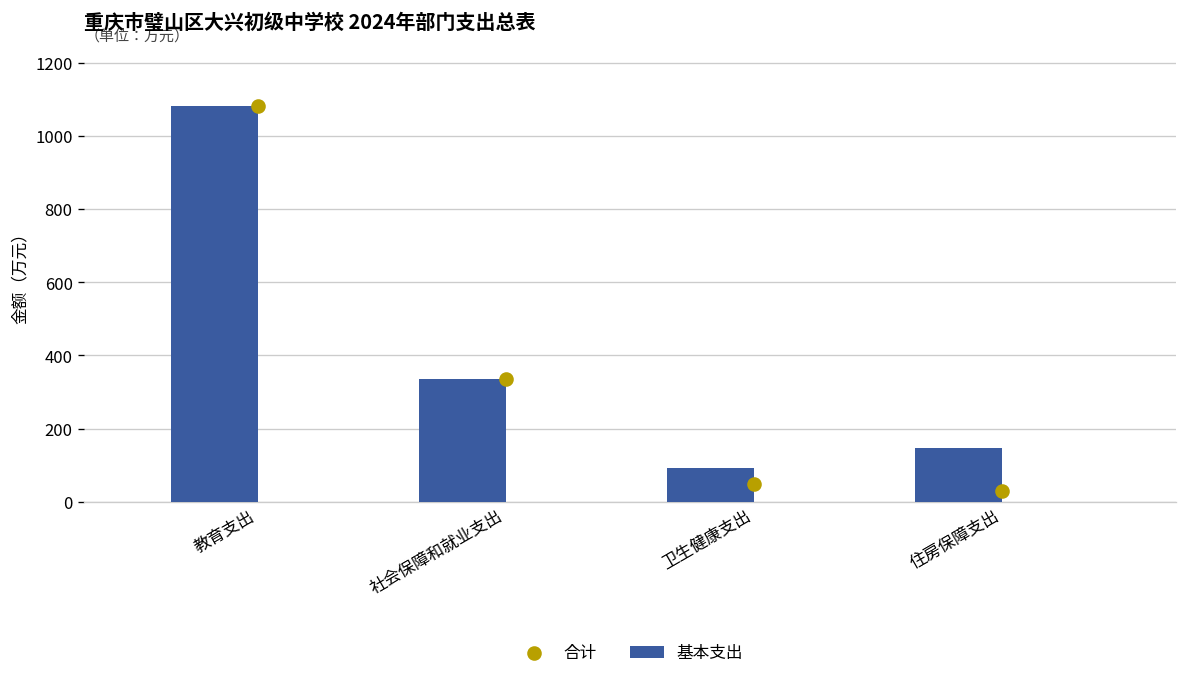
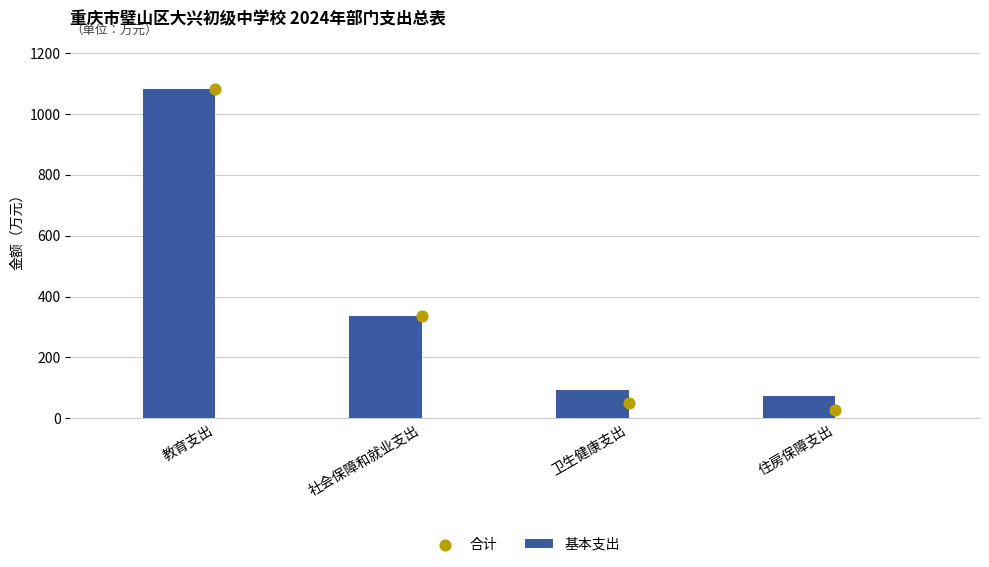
基本支出, 住房保障支出: 150 -> 70
